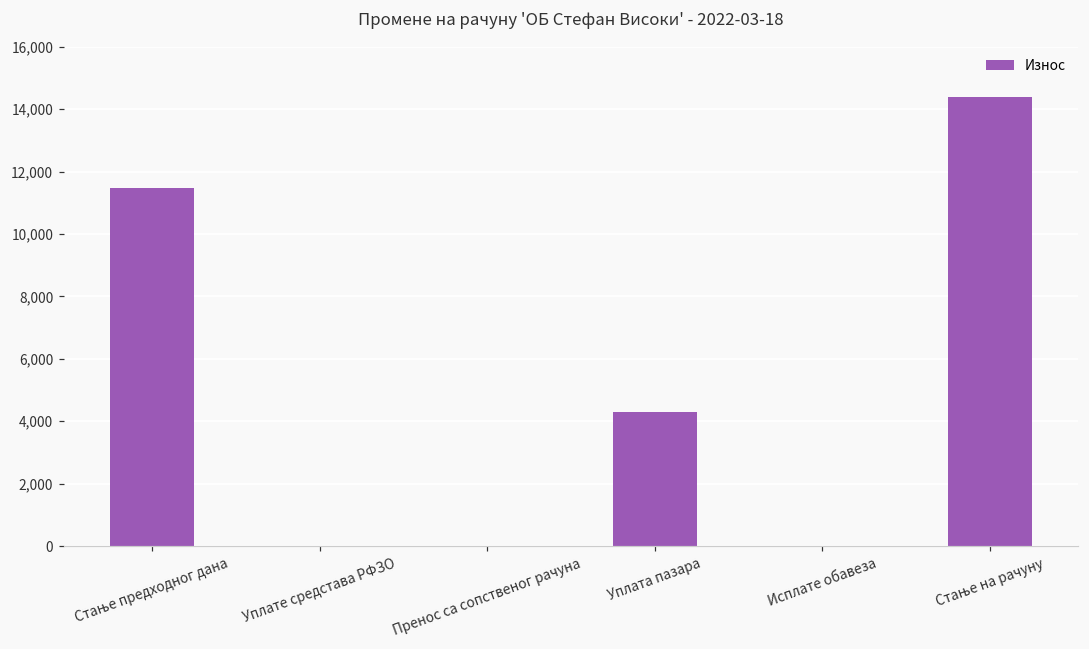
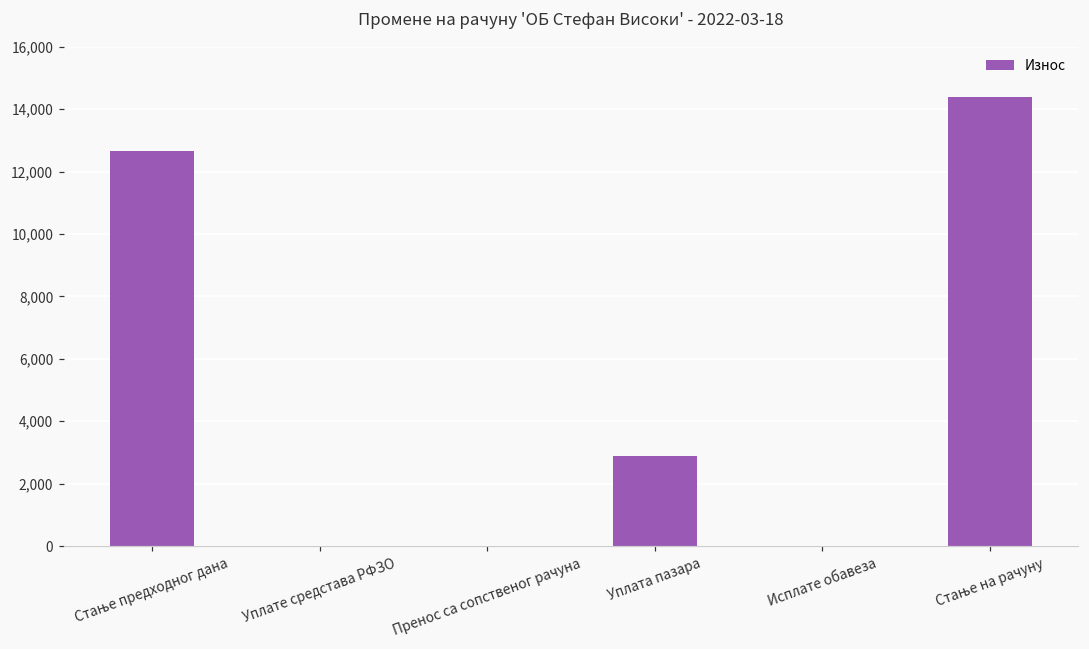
Стање предходног дана: 11,500 -> 12,600
Уплата пазара: 4,300 -> 2,900
